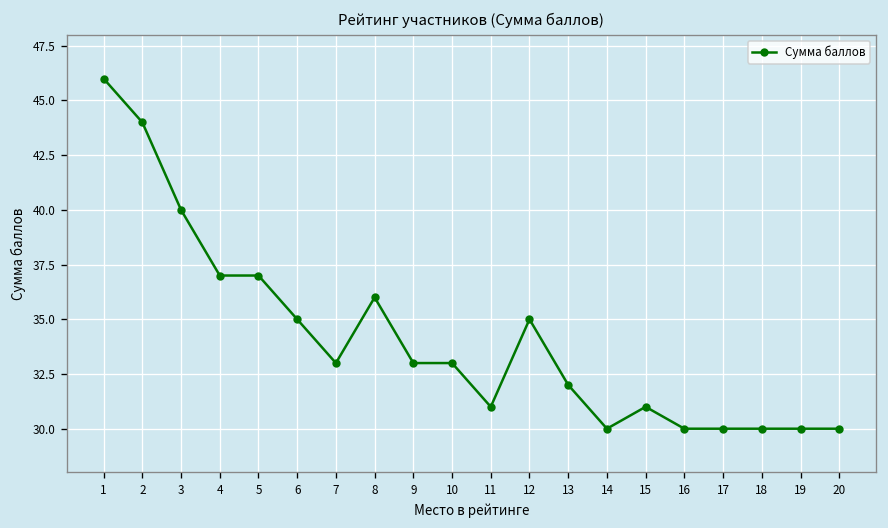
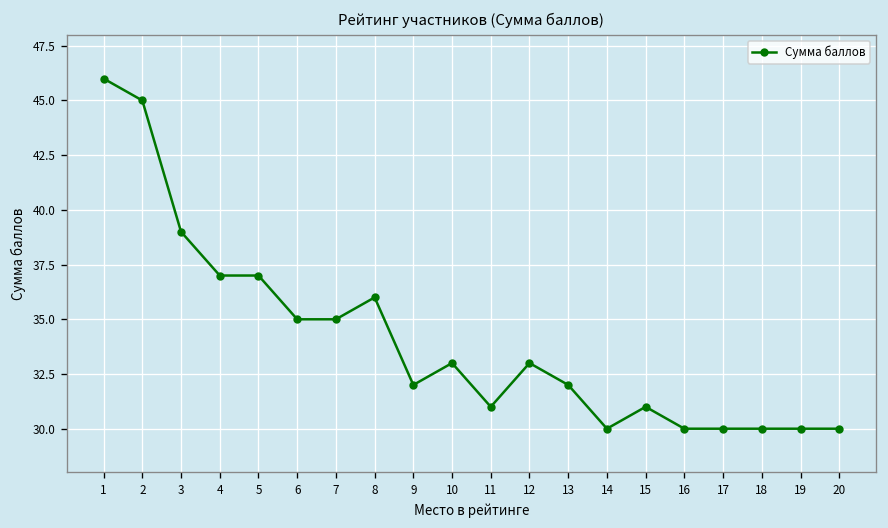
2: 44 -> 45
3: 40 -> 39
7: 33 -> 35
9: 33 -> 32
12: 35 -> 33
